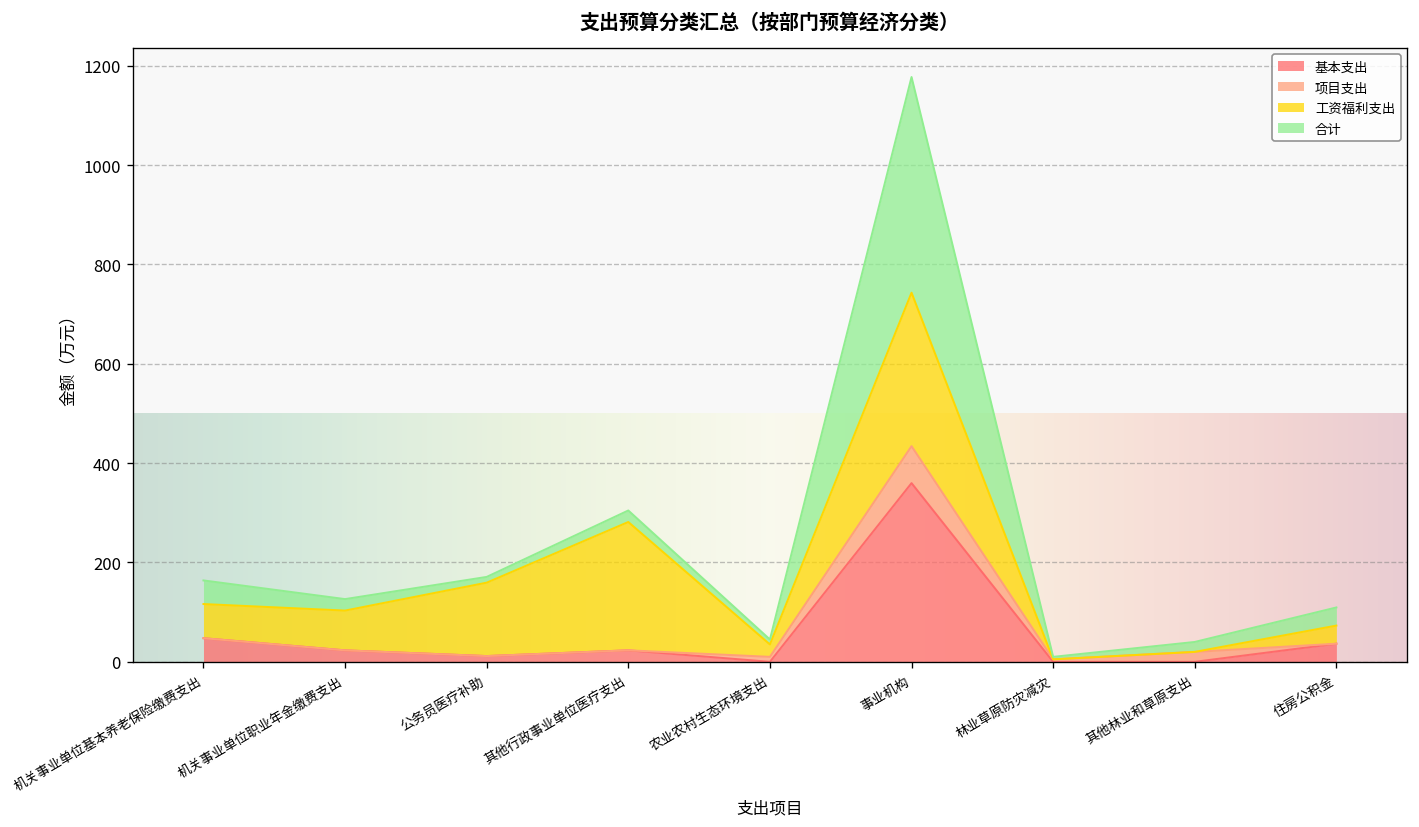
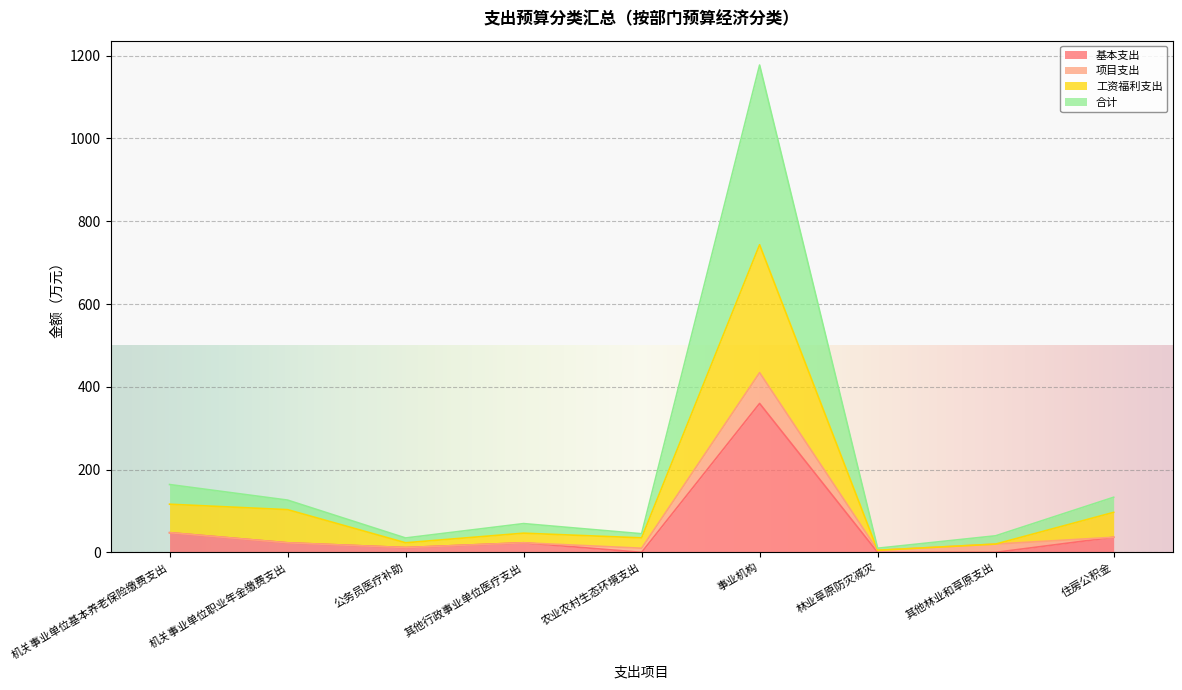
工资福利支出, 公务员医疗补助: 150 -> 10
工资福利支出, 其他行政事业单位医疗支出: 260 -> 20
工资福利支出, 住房公积金: 40 -> 60
